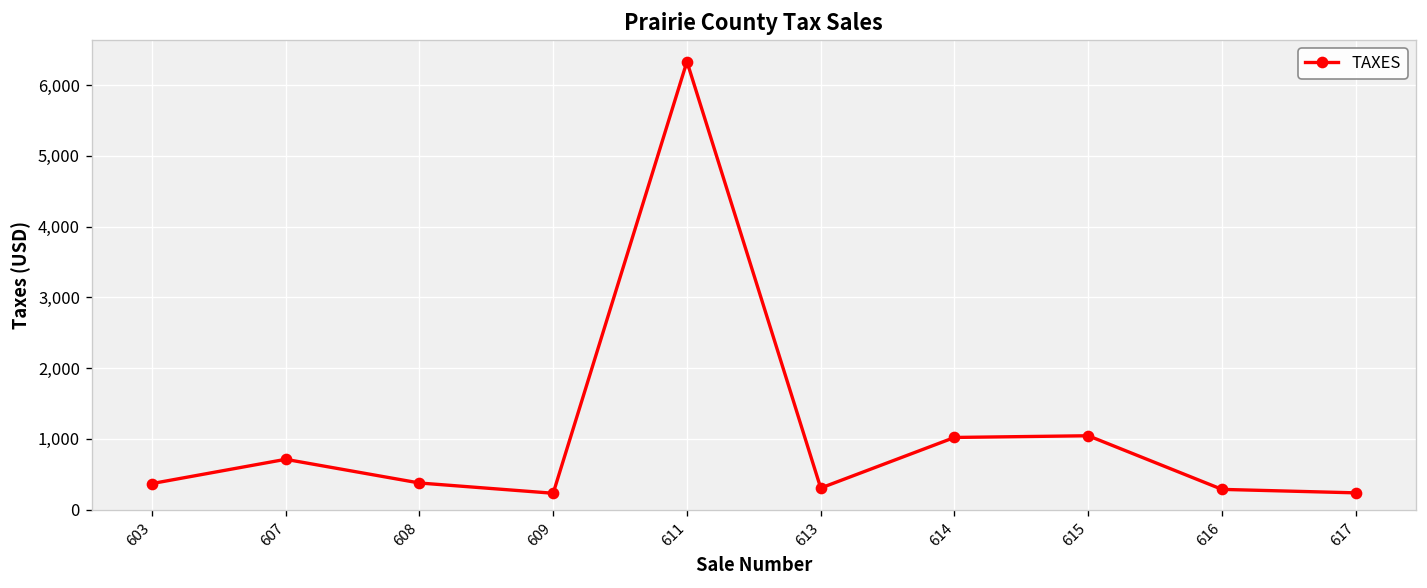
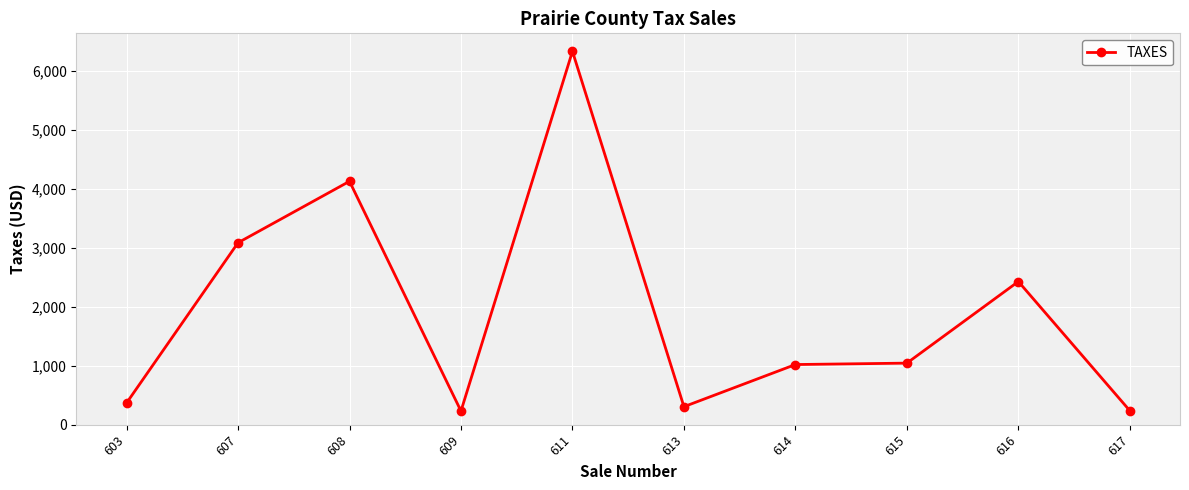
607: 700 -> 3,100
608: 400 -> 4,100
616: 300 -> 2,400
